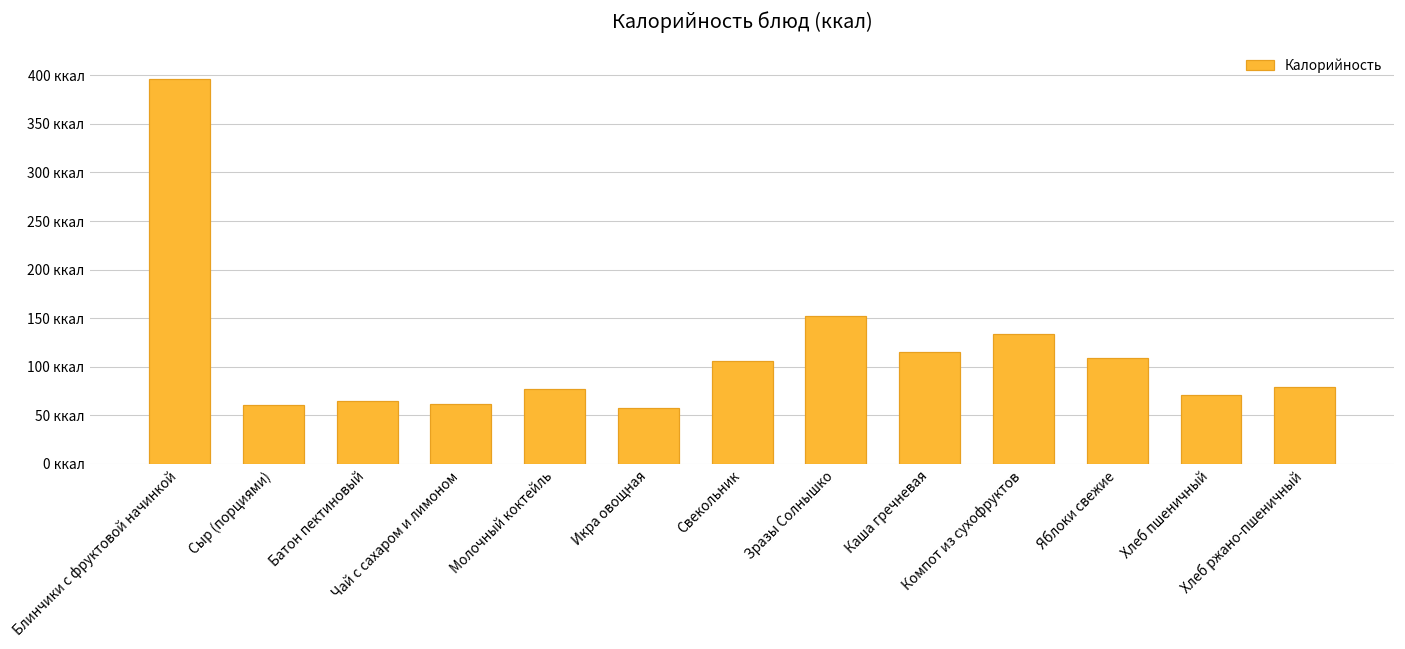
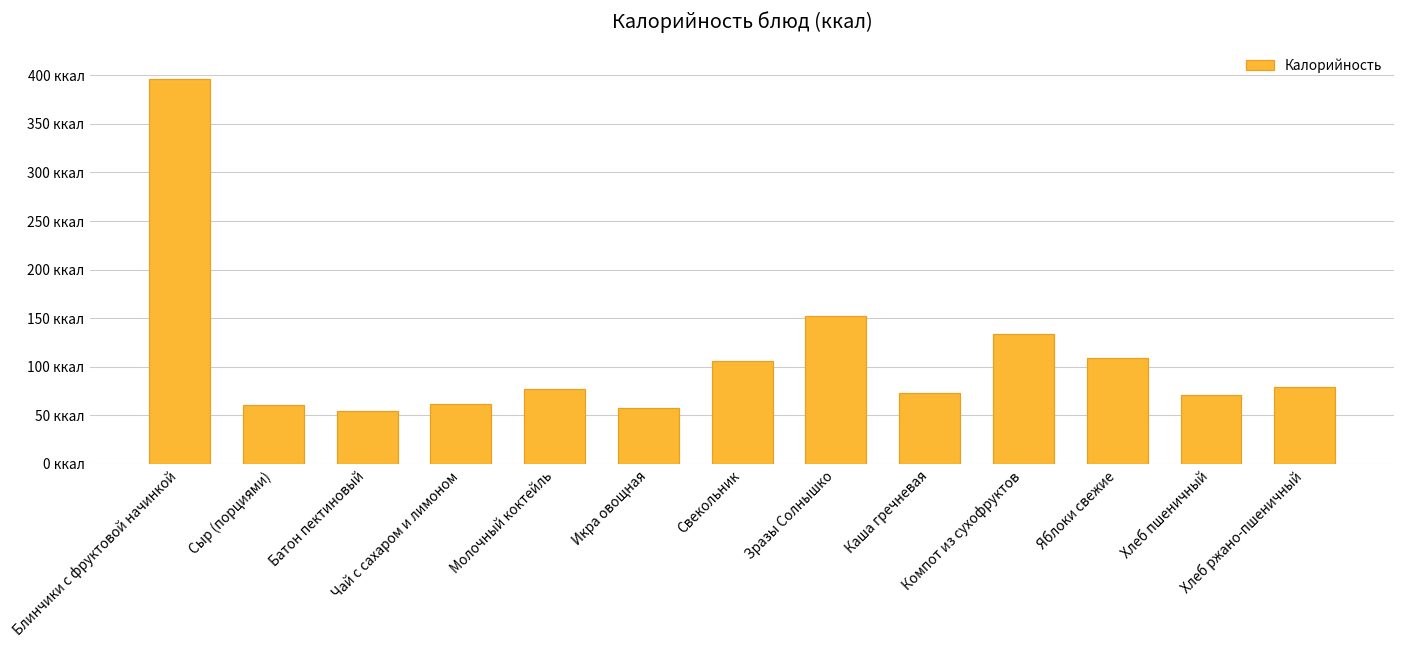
Батон пектиновый: 70 ккал -> 50 ккал
Каша гречневая: 120 ккал -> 70 ккал
